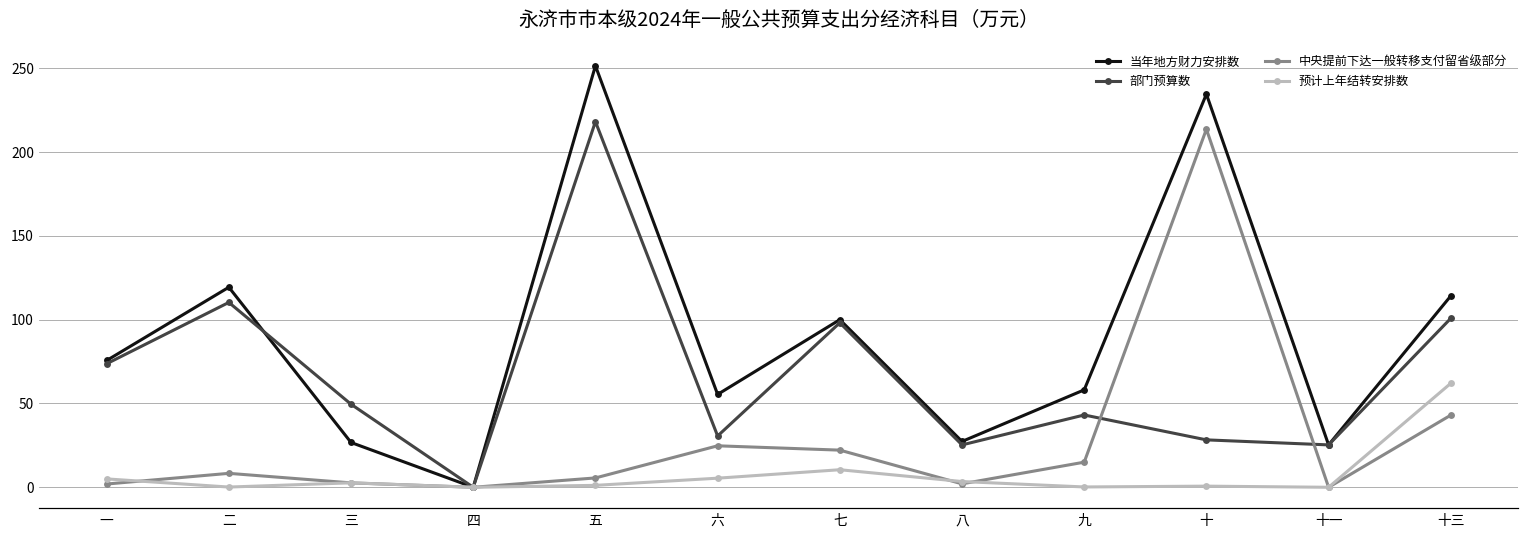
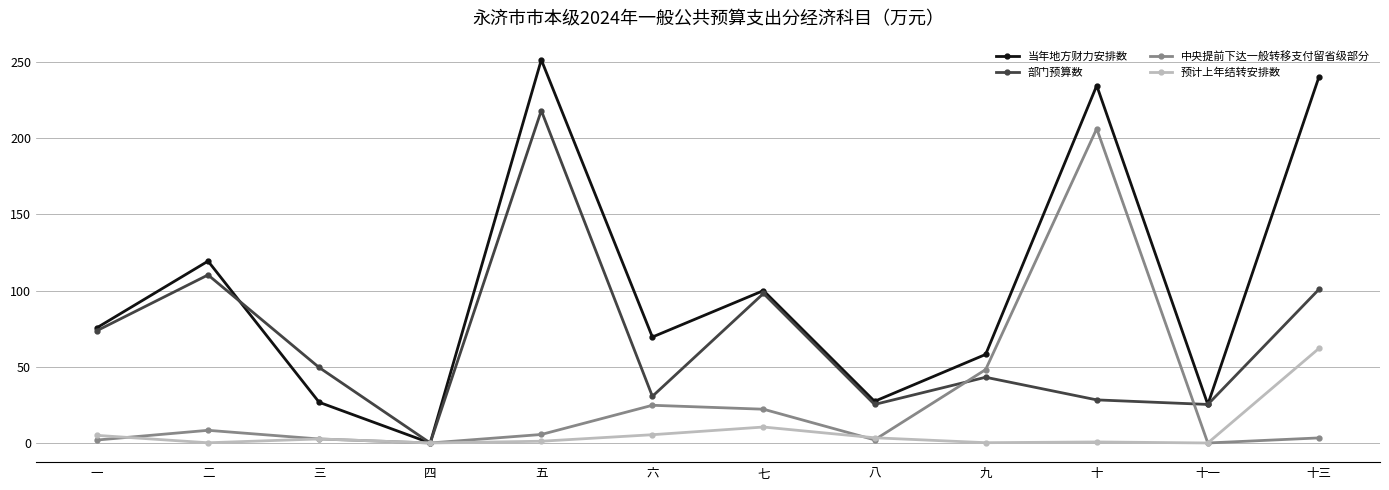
当年地方财力安排数, 六: 55 -> 70
中央提前下达一般转移支付留省级部分, 九: 15 -> 48
中央提前下达一般转移支付留省级部分, 十: 214 -> 206
当年地方财力安排数, 十三: 114 -> 240
中央提前下达一般转移支付留省级部分, 十三: 43 -> 3
